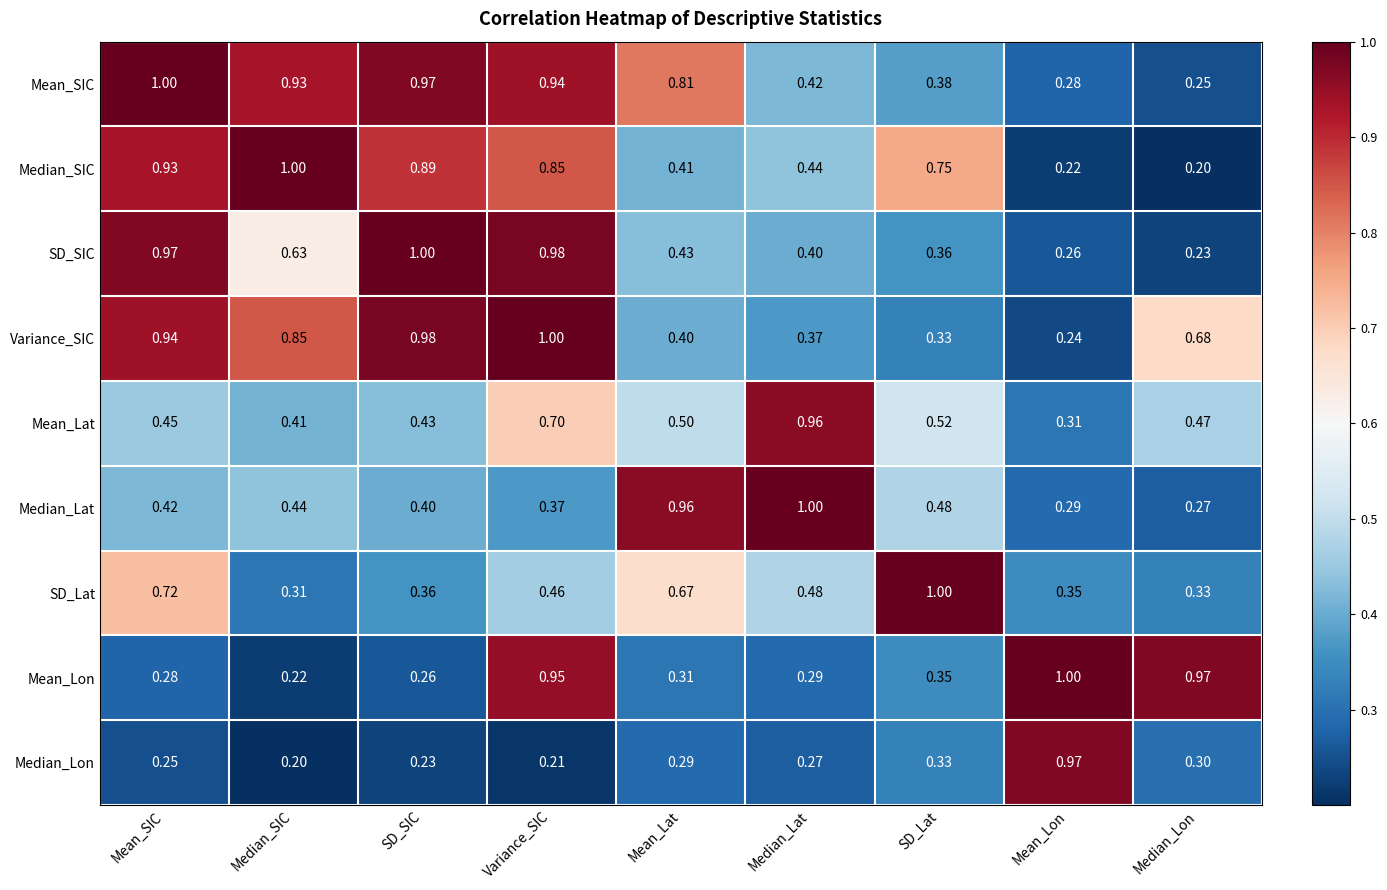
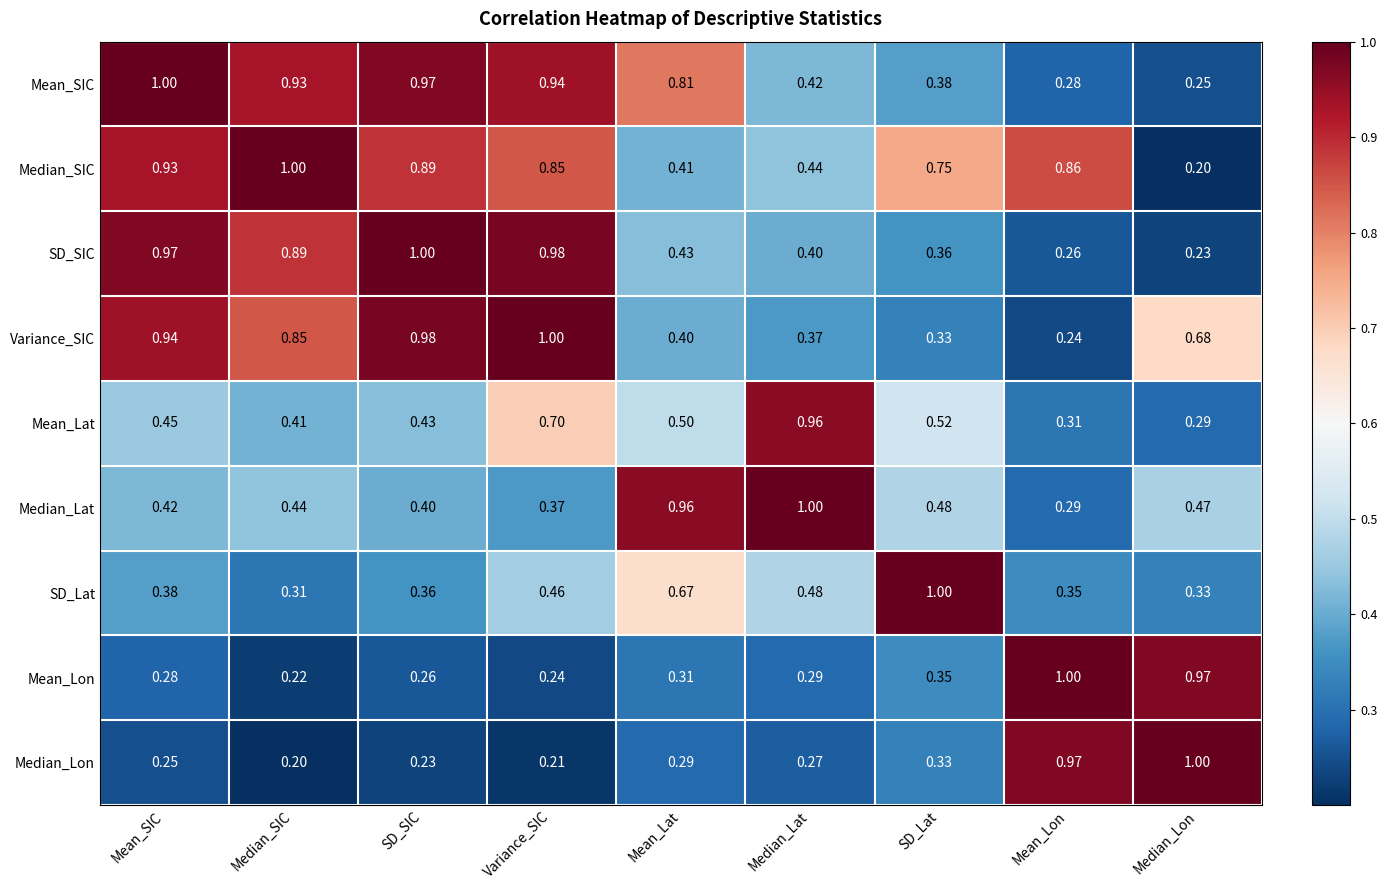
Median_SIC, Mean_Lon: 0.22 -> 0.86
SD_SIC, Median_SIC: 0.63 -> 0.89
Mean_Lat, Median_Lon: 0.47 -> 0.29
Median_Lat, Median_Lon: 0.27 -> 0.47
SD_Lat, Mean_SIC: 0.72 -> 0.38
Mean_Lon, Variance_SIC: 0.95 -> 0.24
Median_Lon, Median_Lon: 0.30 -> 1.00
